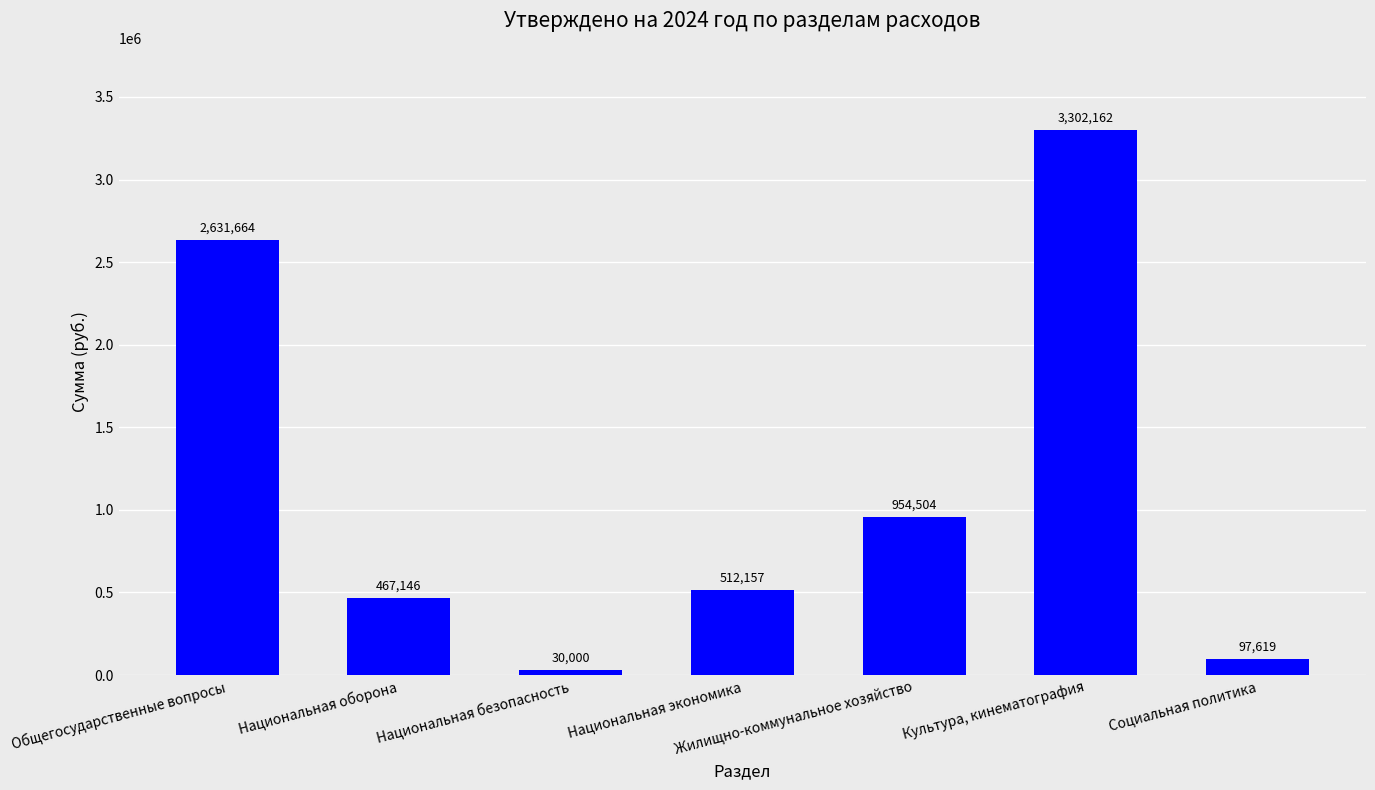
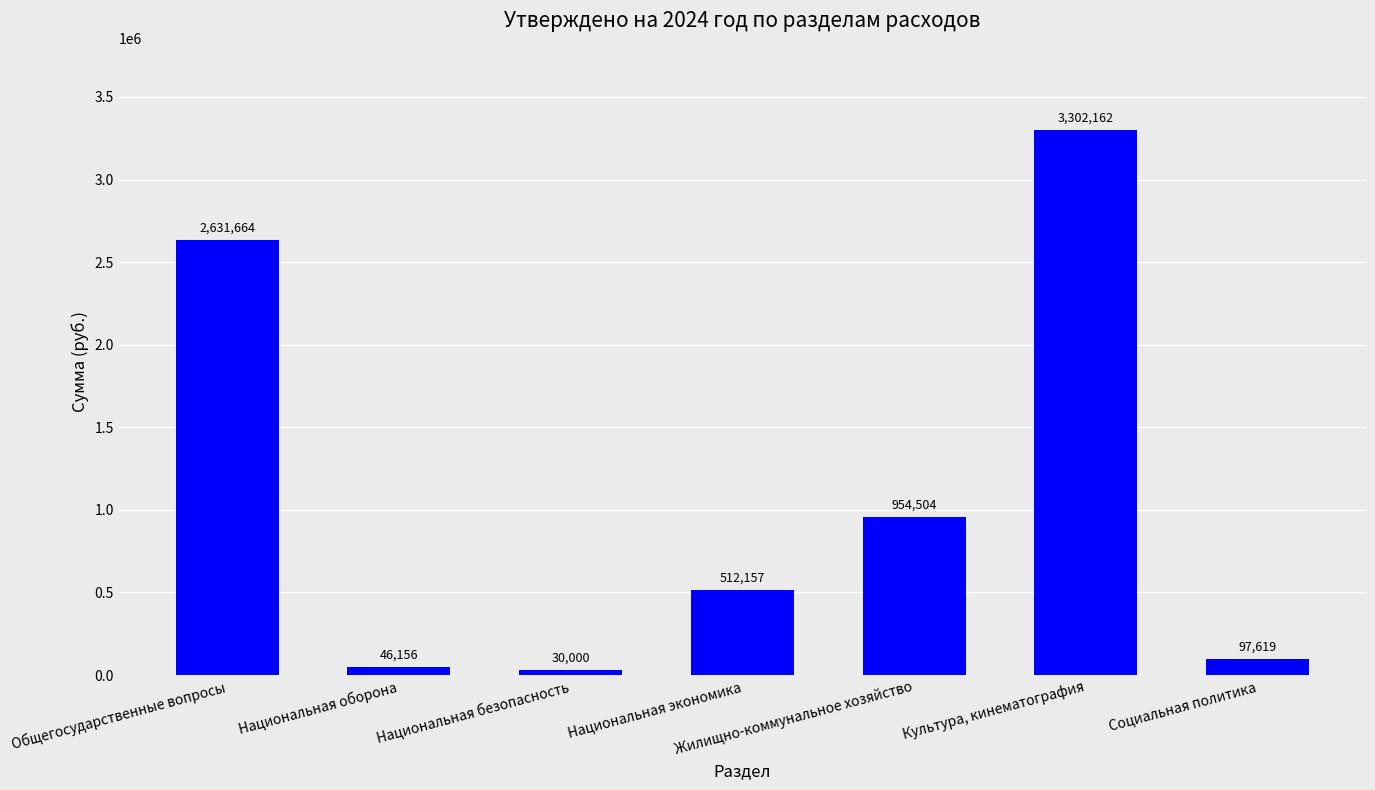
Национальная оборона: 467,146 -> 46,156
